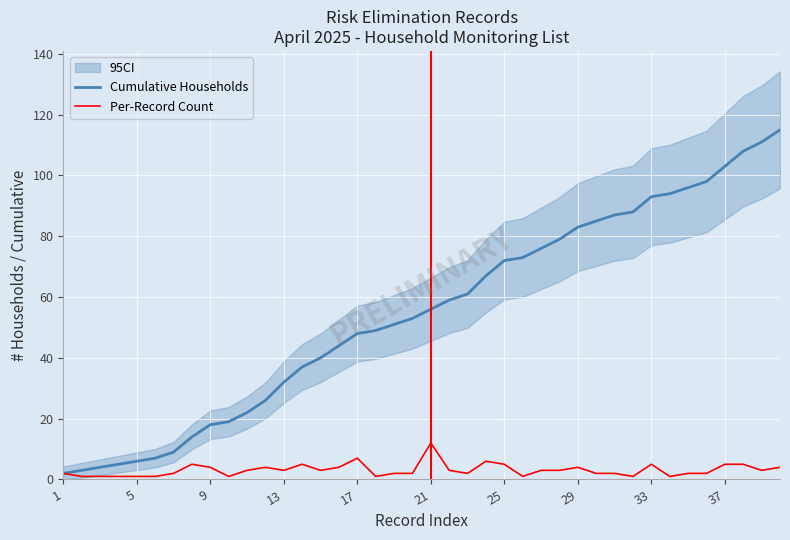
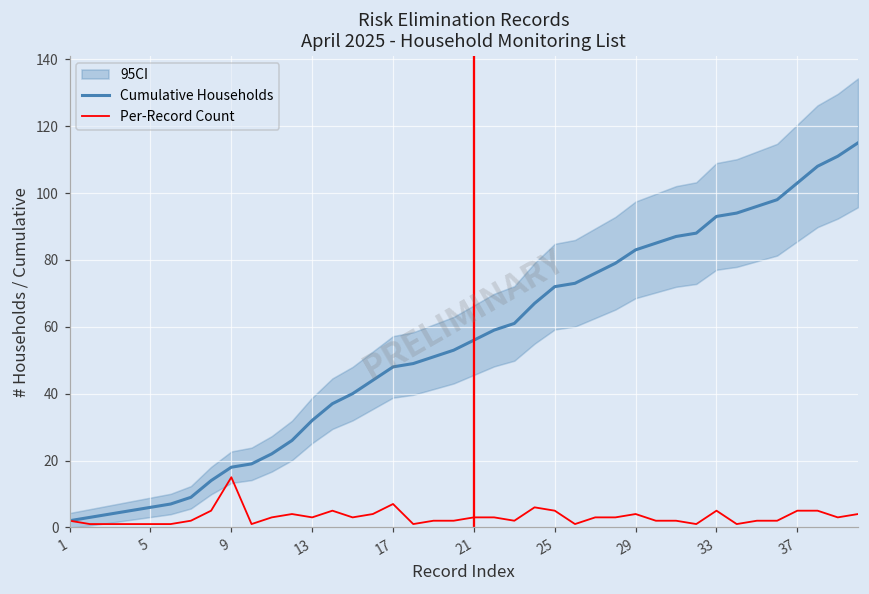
Per-Record Count, 9: 4 -> 15
Per-Record Count, 21: 12 -> 3
